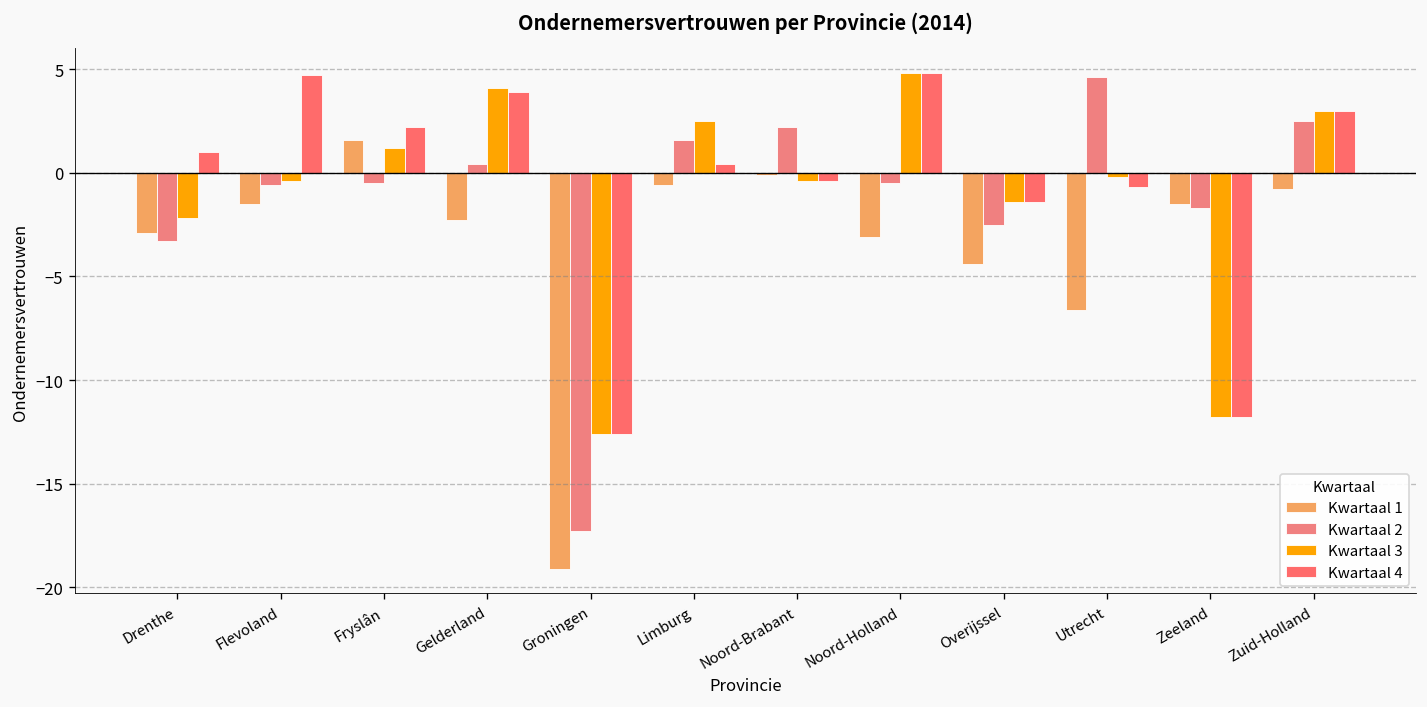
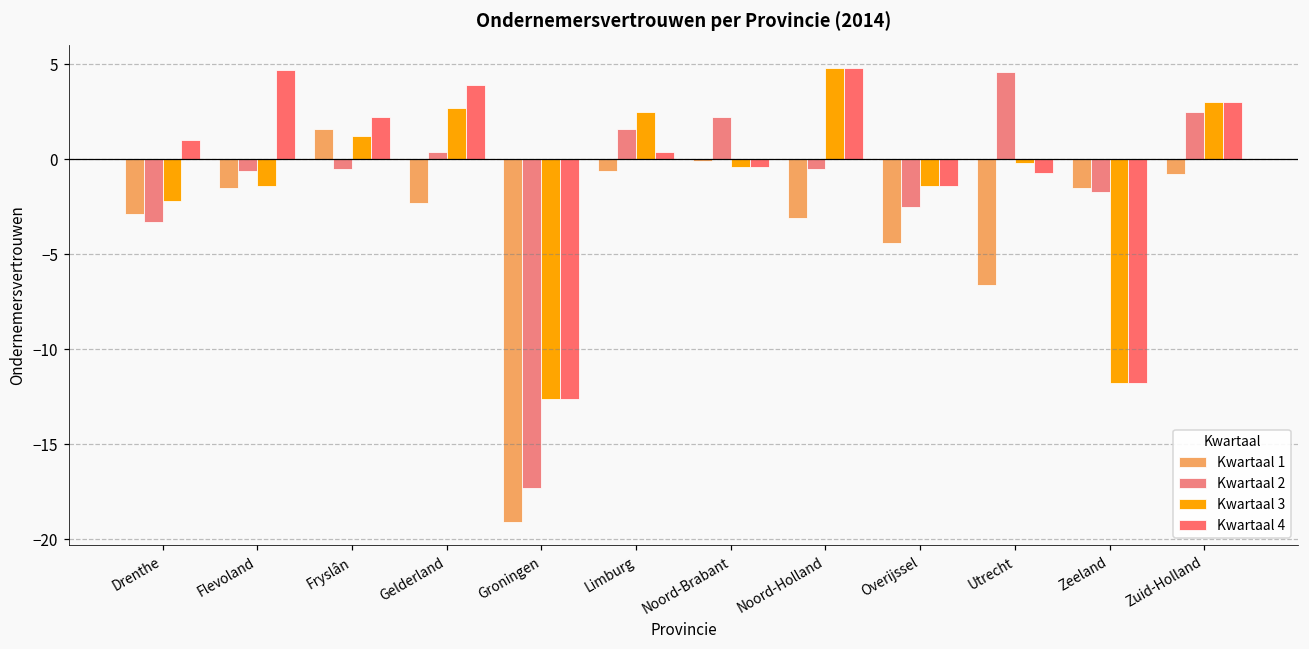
Kwartaal 3, Flevoland: -0.4 -> -1.4
Kwartaal 3, Gelderland: 4.1 -> 2.7
